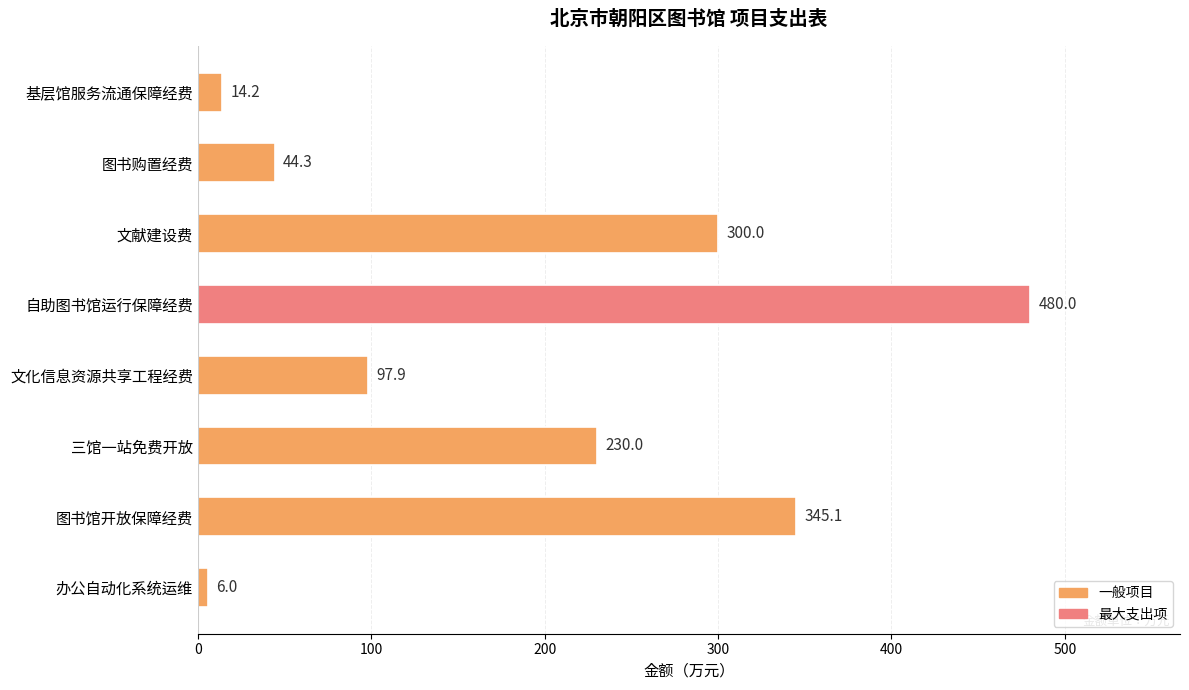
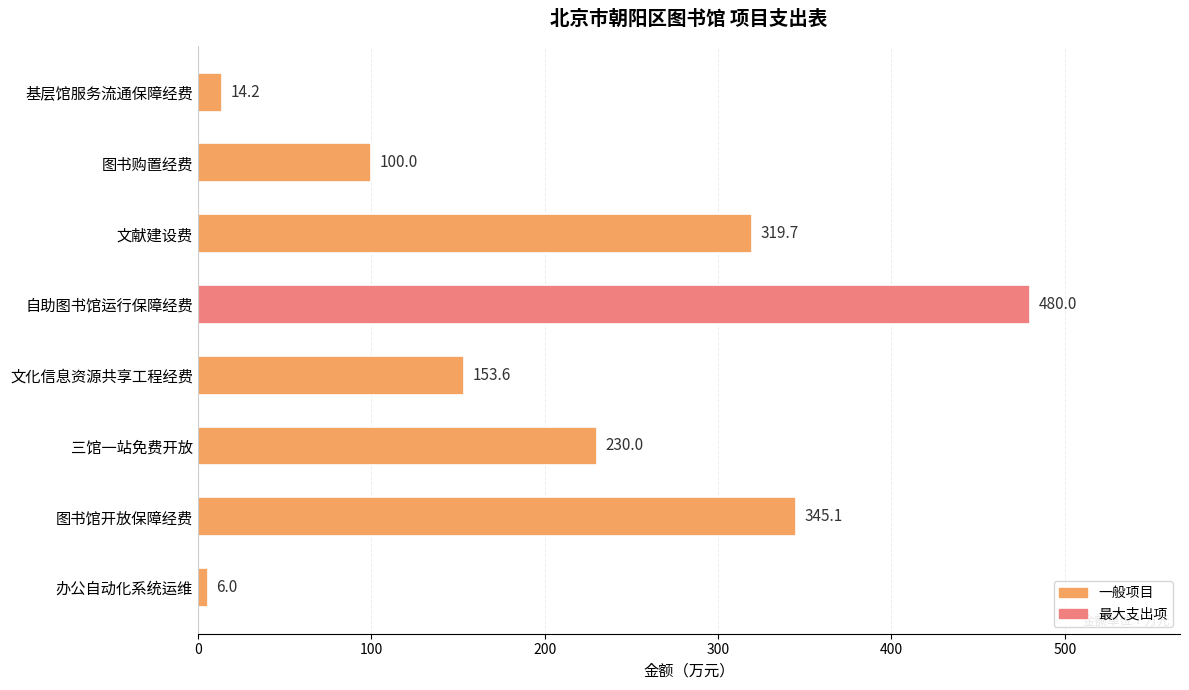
图书购置经费: 44.3 -> 100.0
文献建设费: 300.0 -> 319.7
文化信息资源共享工程经费: 97.9 -> 153.6
